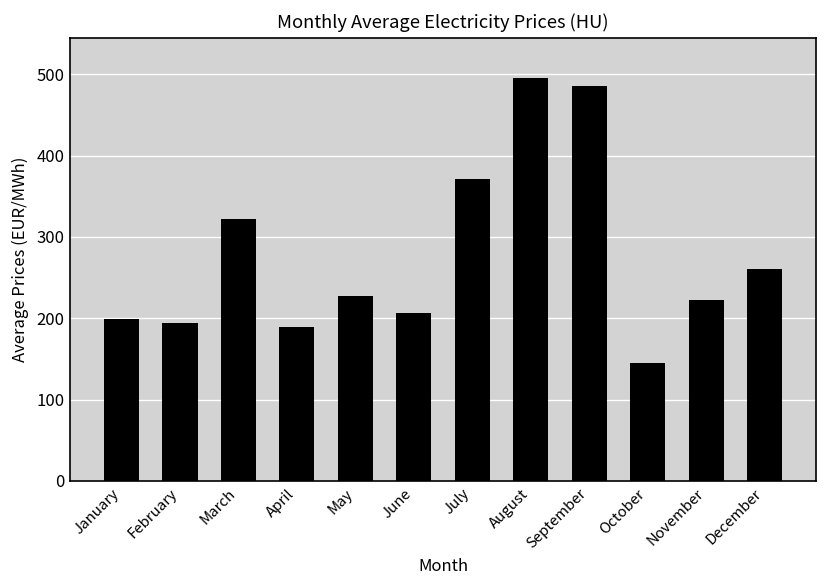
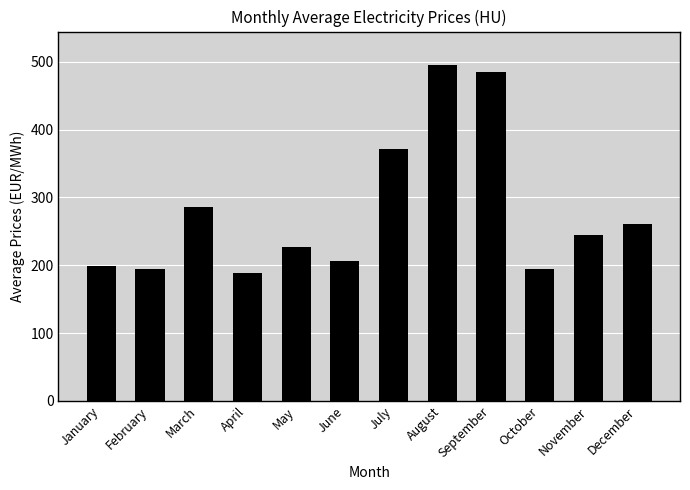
March: 320 -> 290
October: 150 -> 190
November: 220 -> 240
